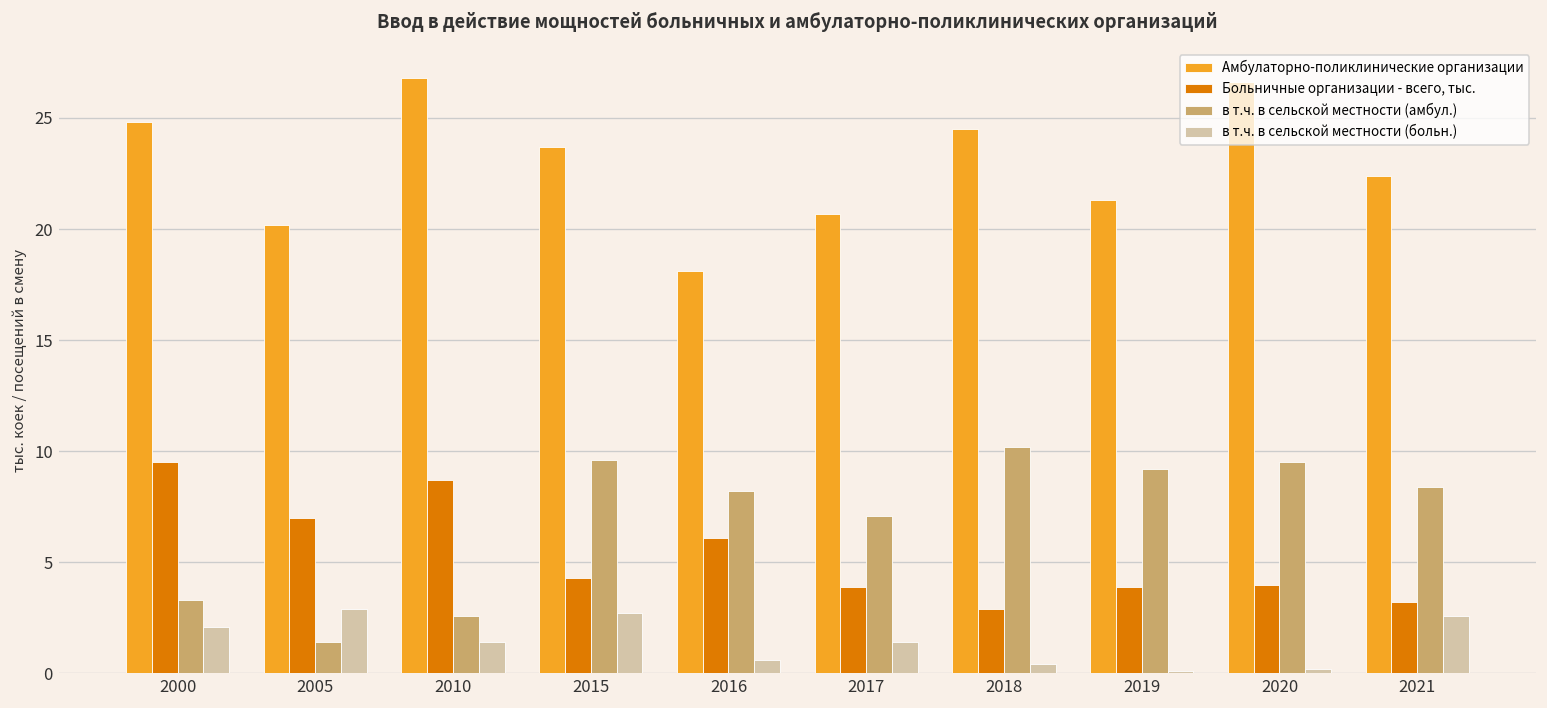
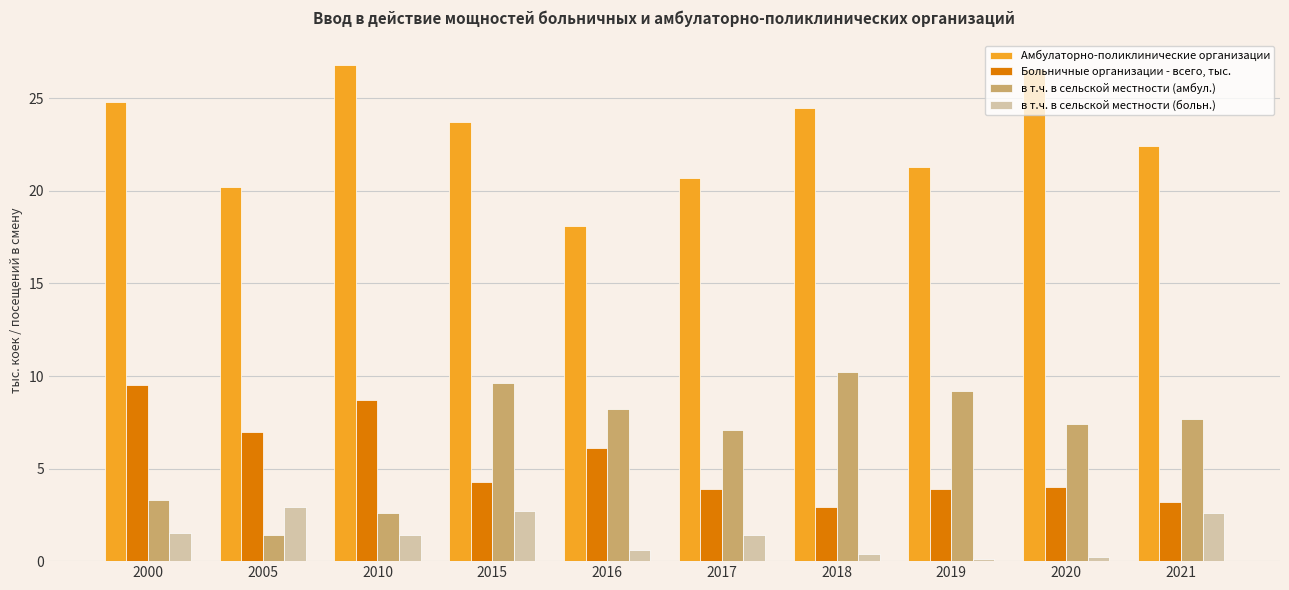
в т.ч. в сельской местности (больн.), 2000: 2.1 -> 1.5
в т.ч. в сельской местности (амбул.), 2020: 9.5 -> 7.4
в т.ч. в сельской местности (амбул.), 2021: 8.4 -> 7.7
